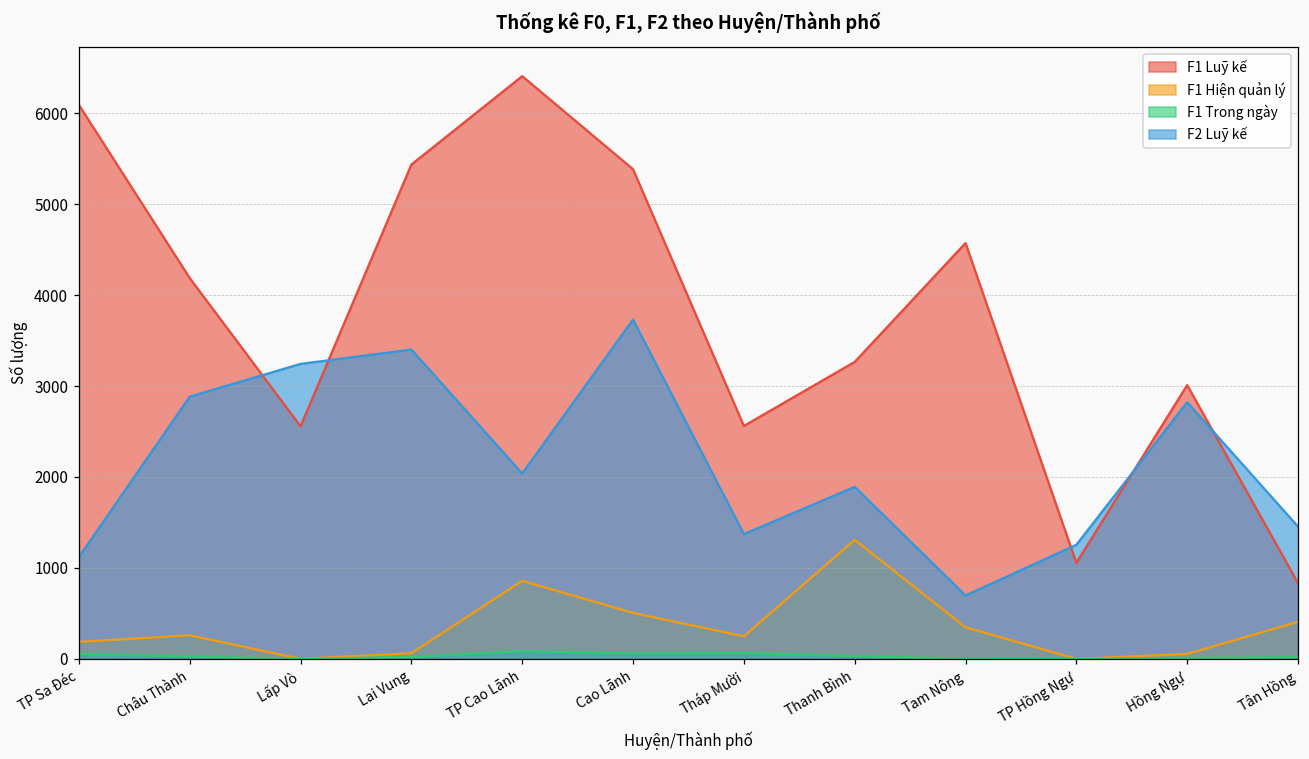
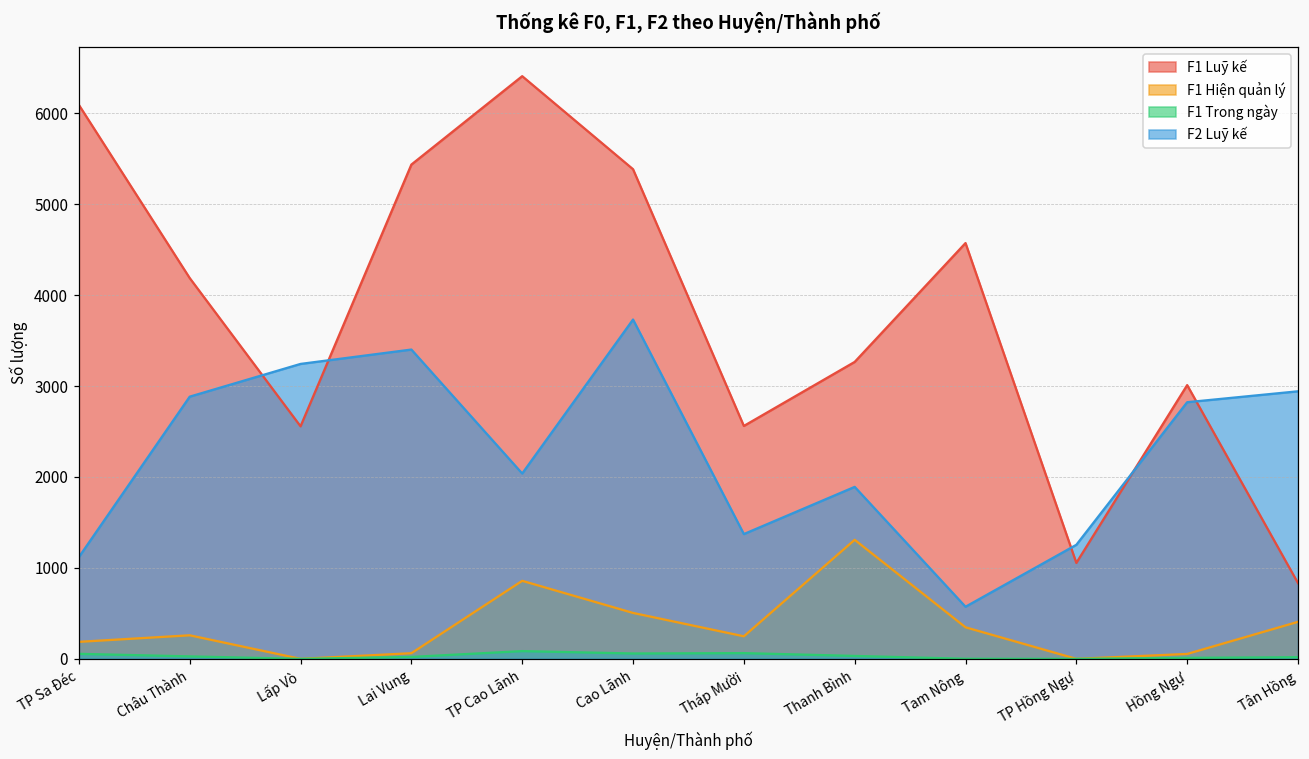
F2 Luỹ kế, Tam Nông: 700 -> 600
F2 Luỹ kế, Tân Hồng: 1500 -> 2900
